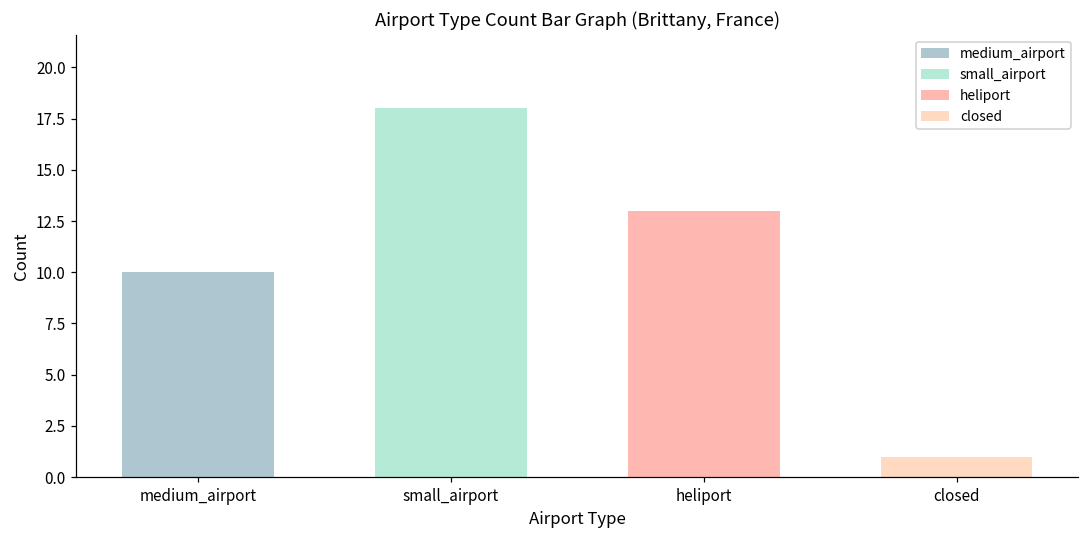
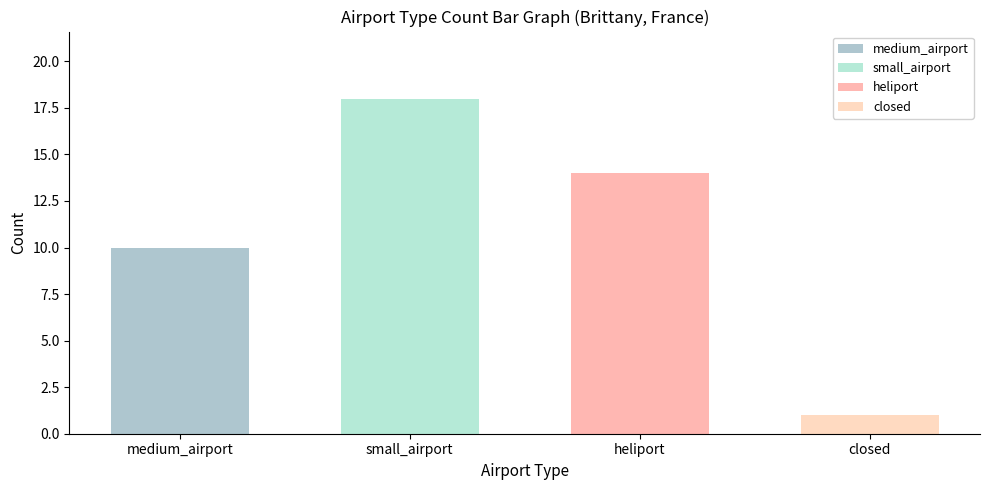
heliport: 13 -> 14
